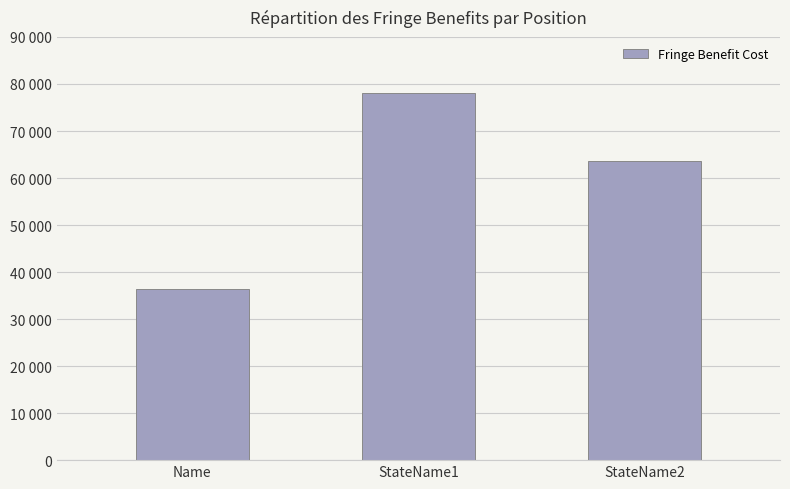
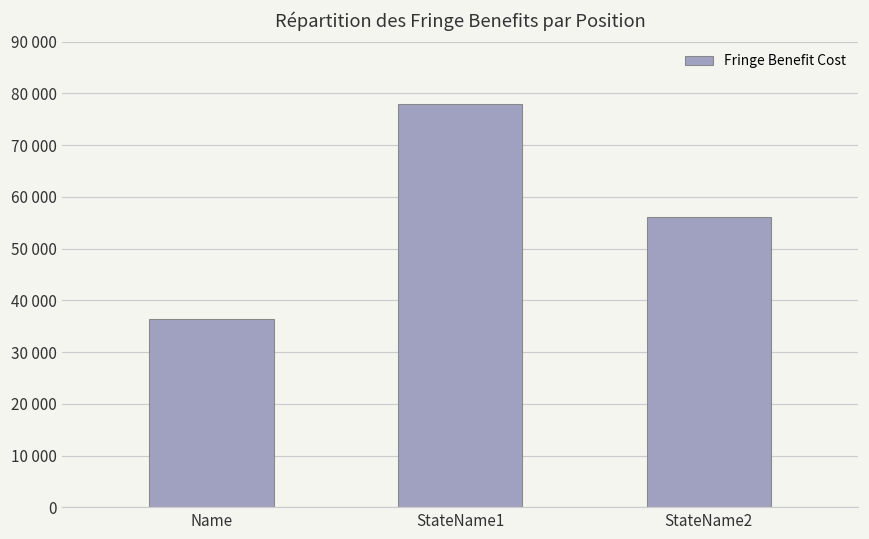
StateName2: 64000 -> 56000
